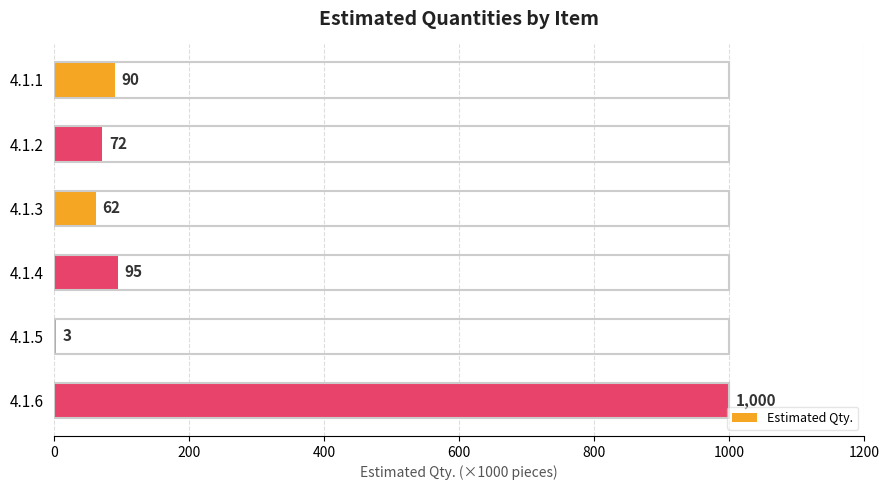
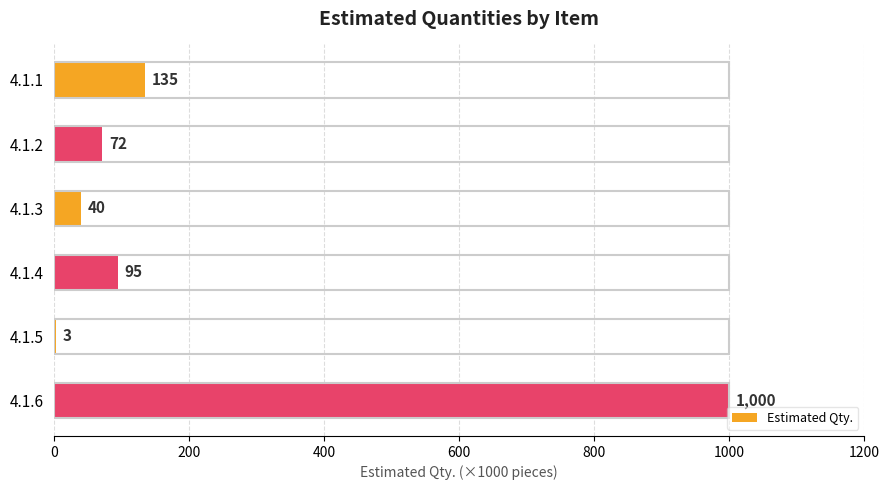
Estimated Qty., 4.1.1: 90 -> 135
Estimated Qty., 4.1.3: 62 -> 40
